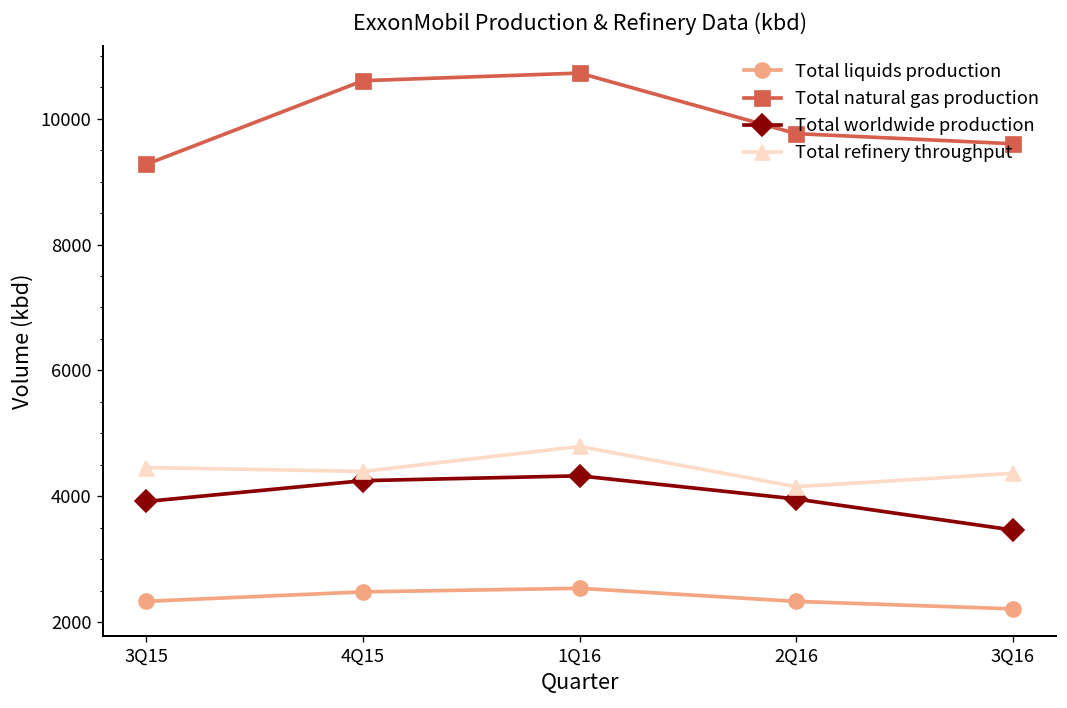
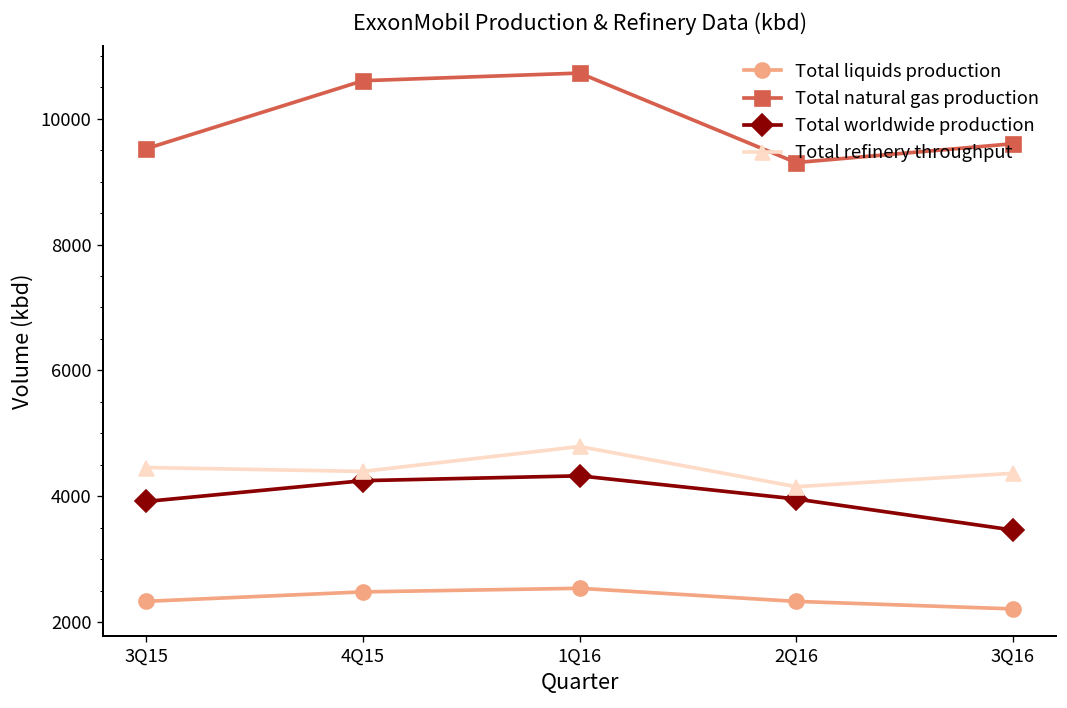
Total natural gas production, 3Q15: 9300 -> 9500
Total natural gas production, 2Q16: 9800 -> 9300
